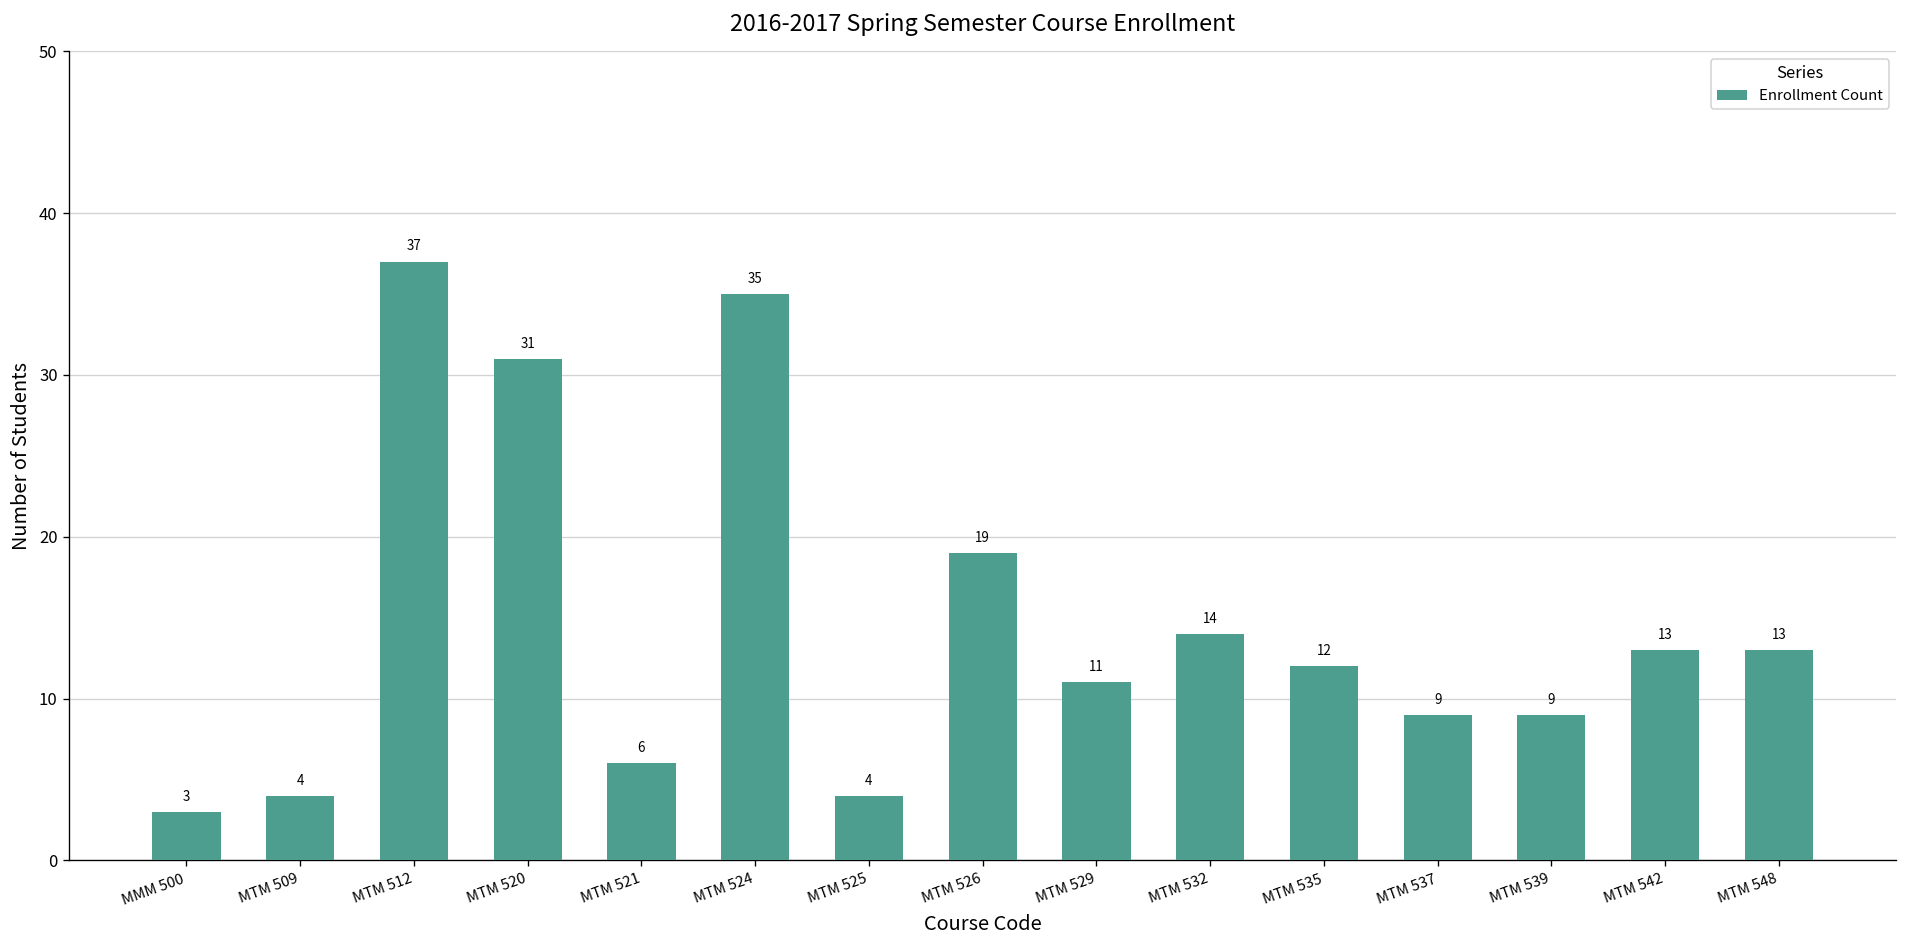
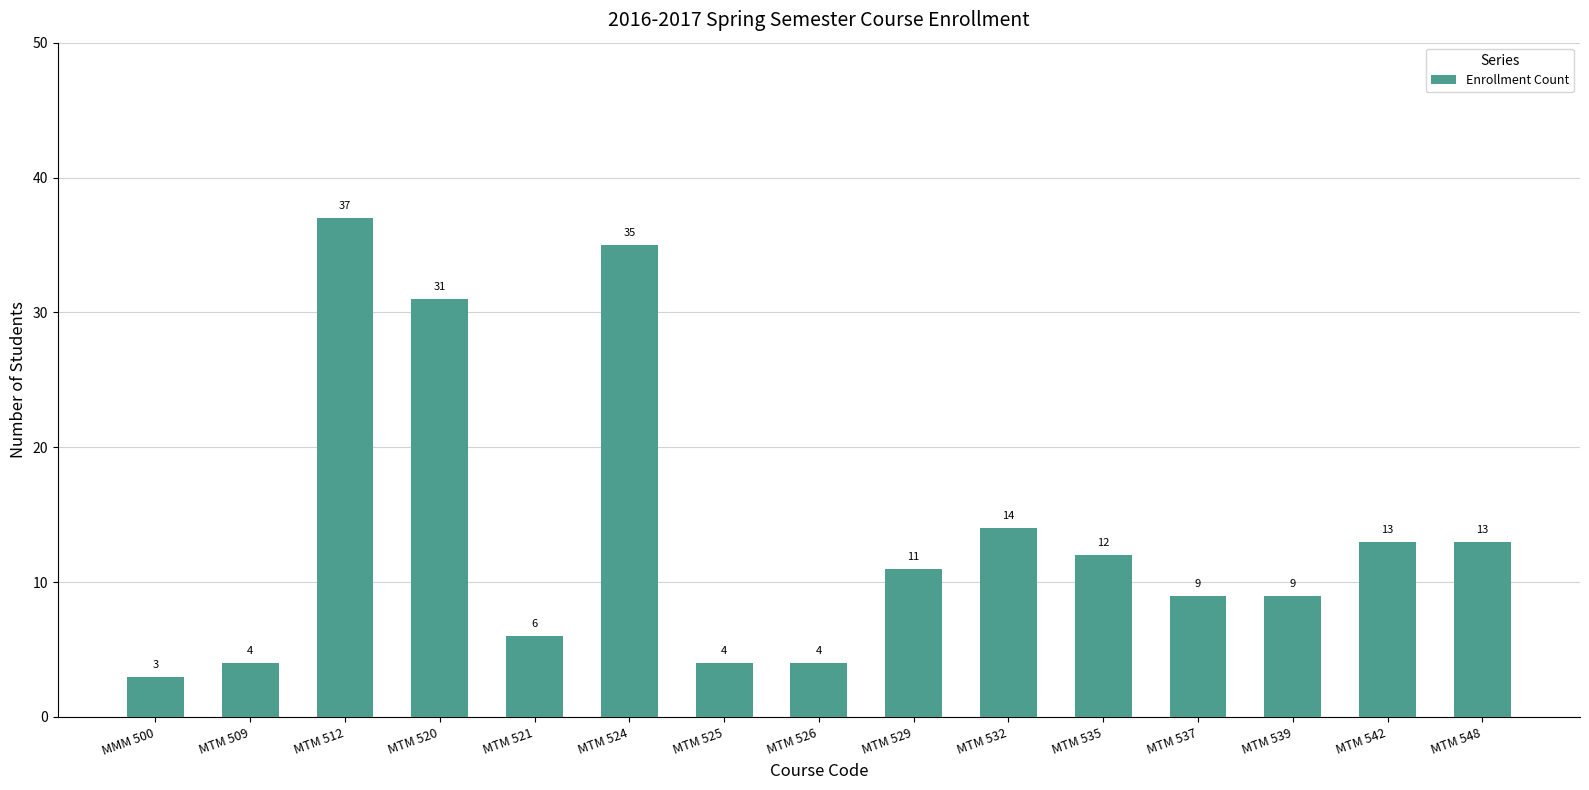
MTM 526: 19 -> 4
